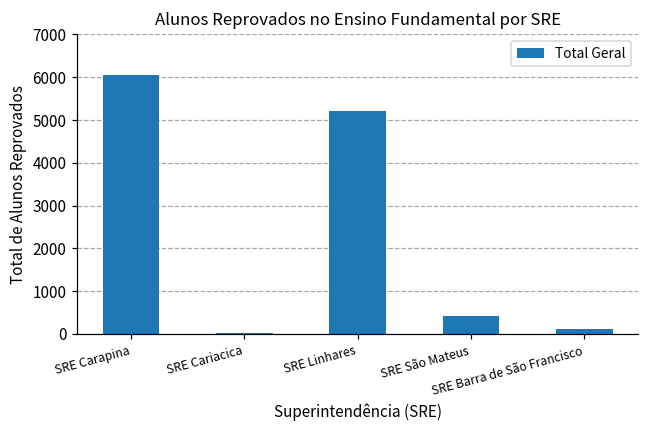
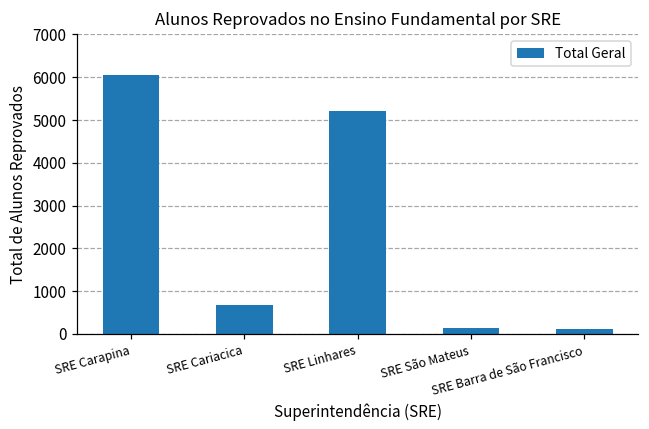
SRE Cariacica: 0 -> 700
SRE São Mateus: 400 -> 100
